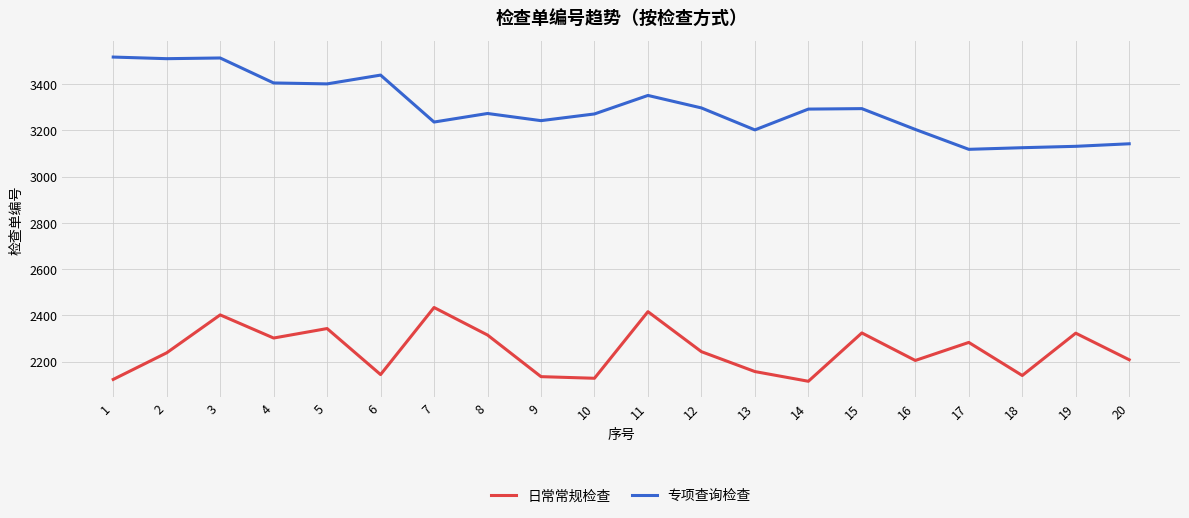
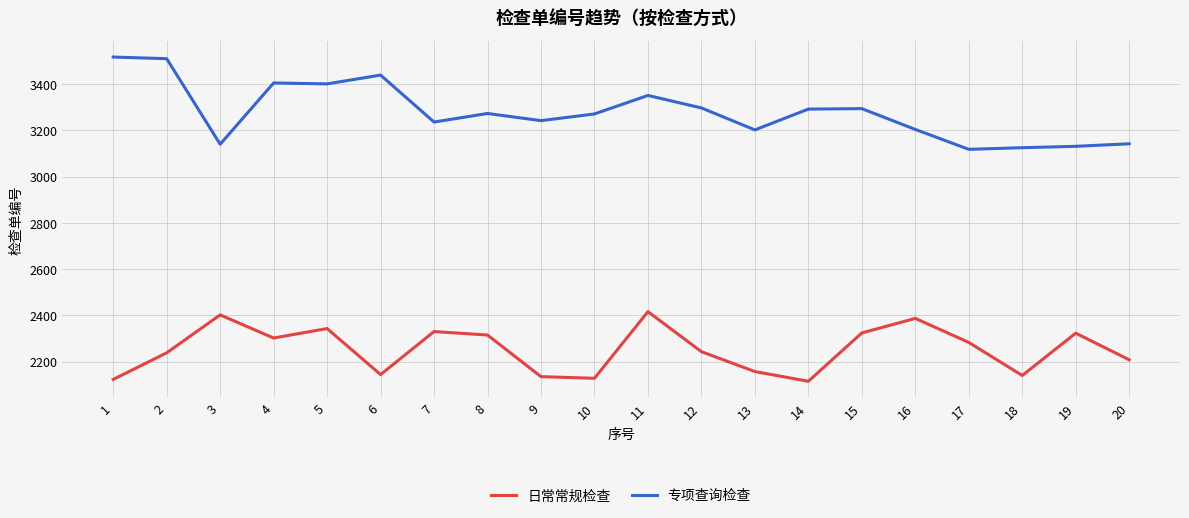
专项查询检查, 3: 3510 -> 3140
日常常规检查, 7: 2430 -> 2330
日常常规检查, 16: 2210 -> 2390
